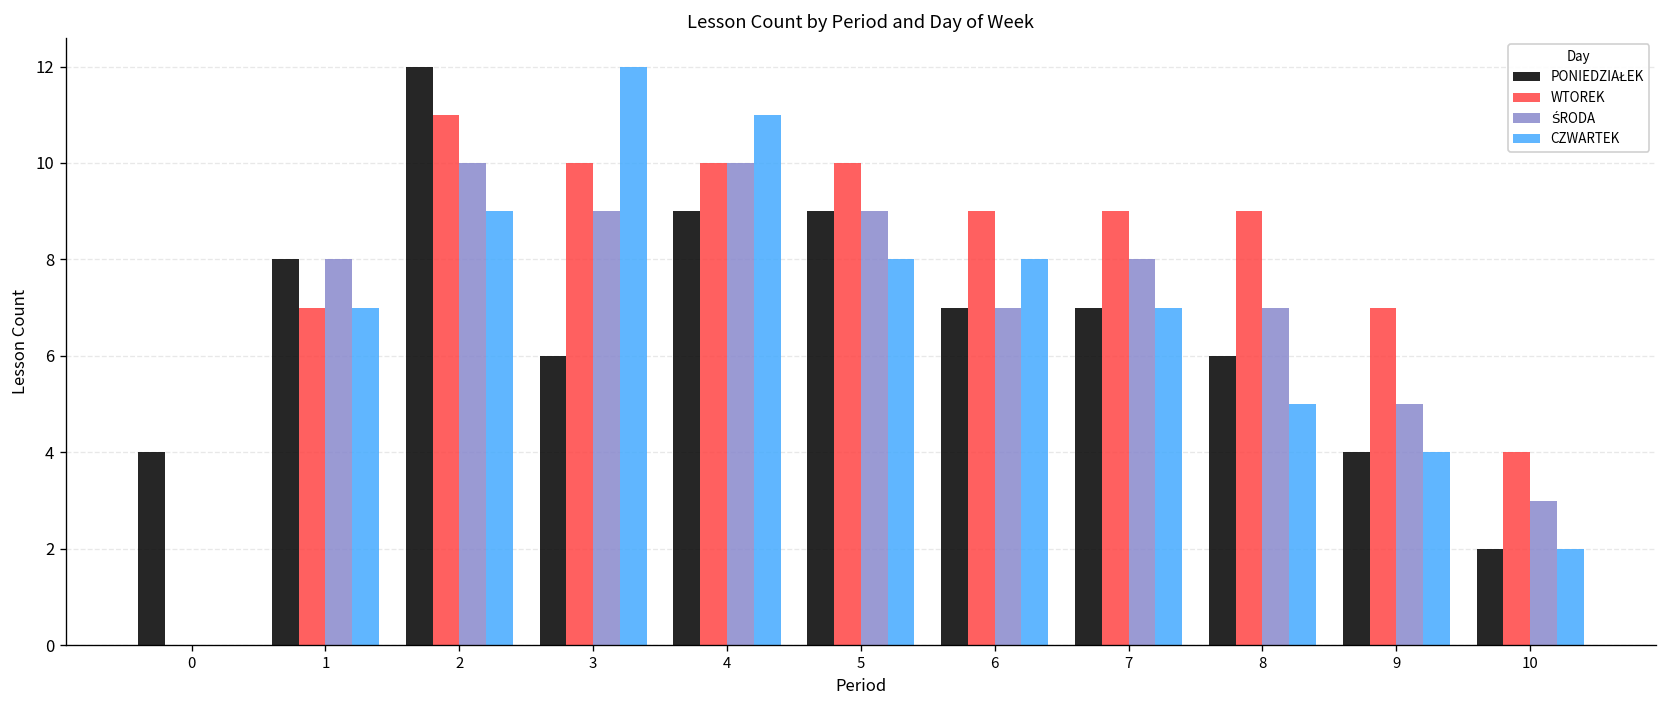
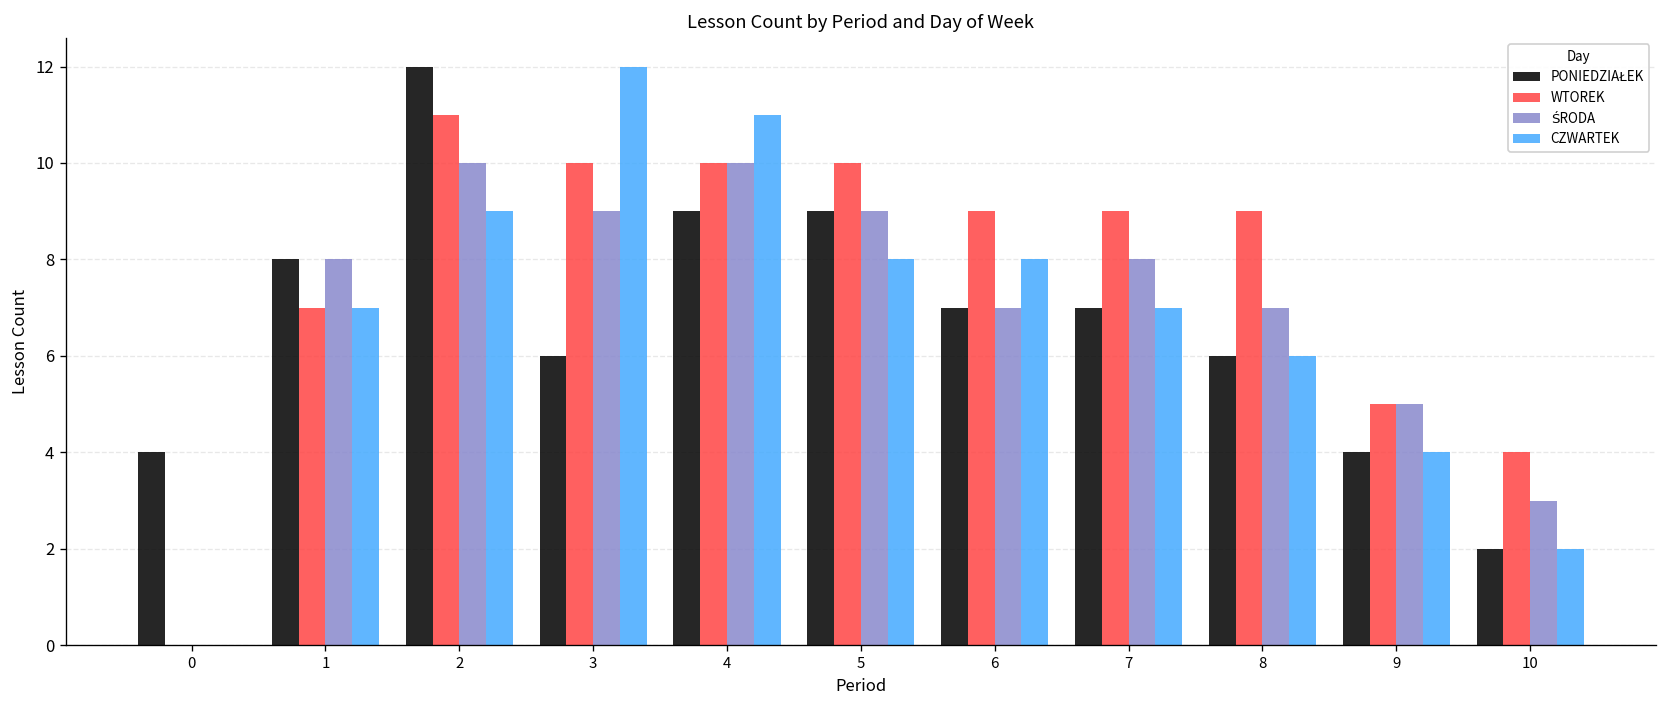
CZWARTEK, 8: 5 -> 6
WTOREK, 9: 7 -> 5
